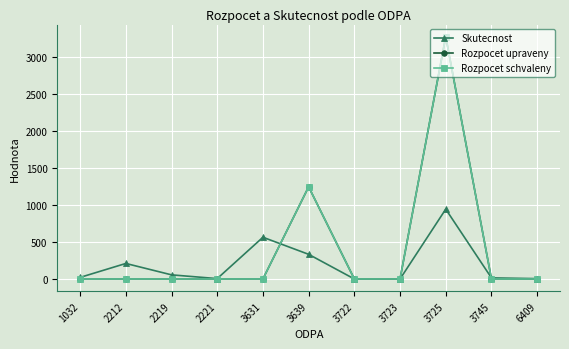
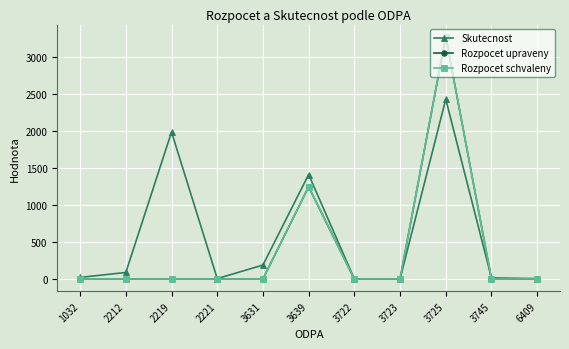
Skutecnost, 2212: 200 -> 100
Skutecnost, 2219: 100 -> 2000
Skutecnost, 3631: 600 -> 200
Skutecnost, 3639: 300 -> 1400
Skutecnost, 3725: 900 -> 2400
